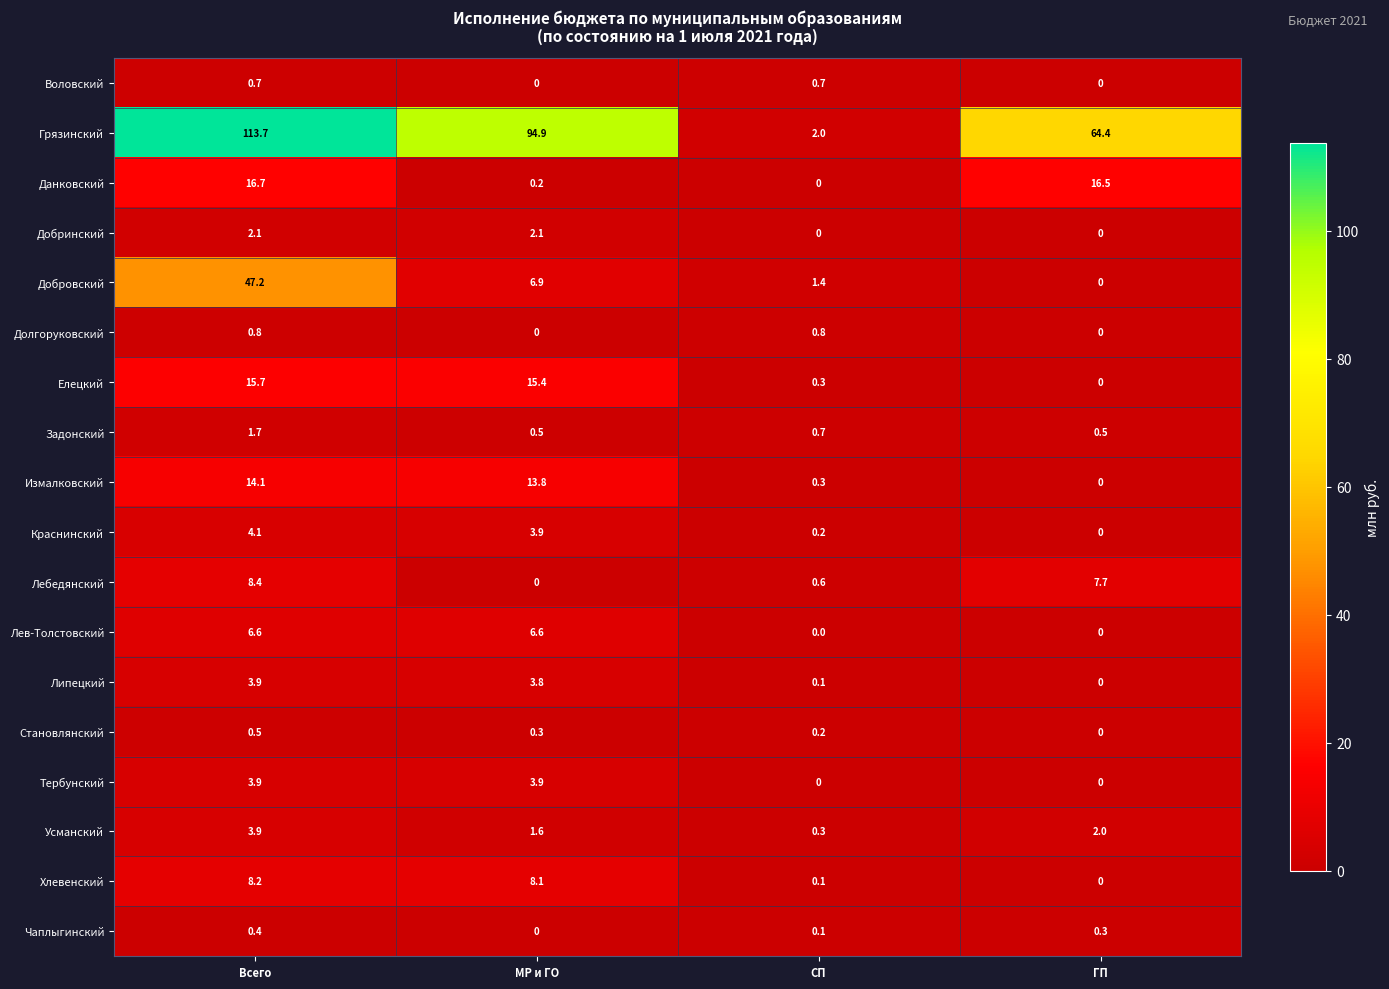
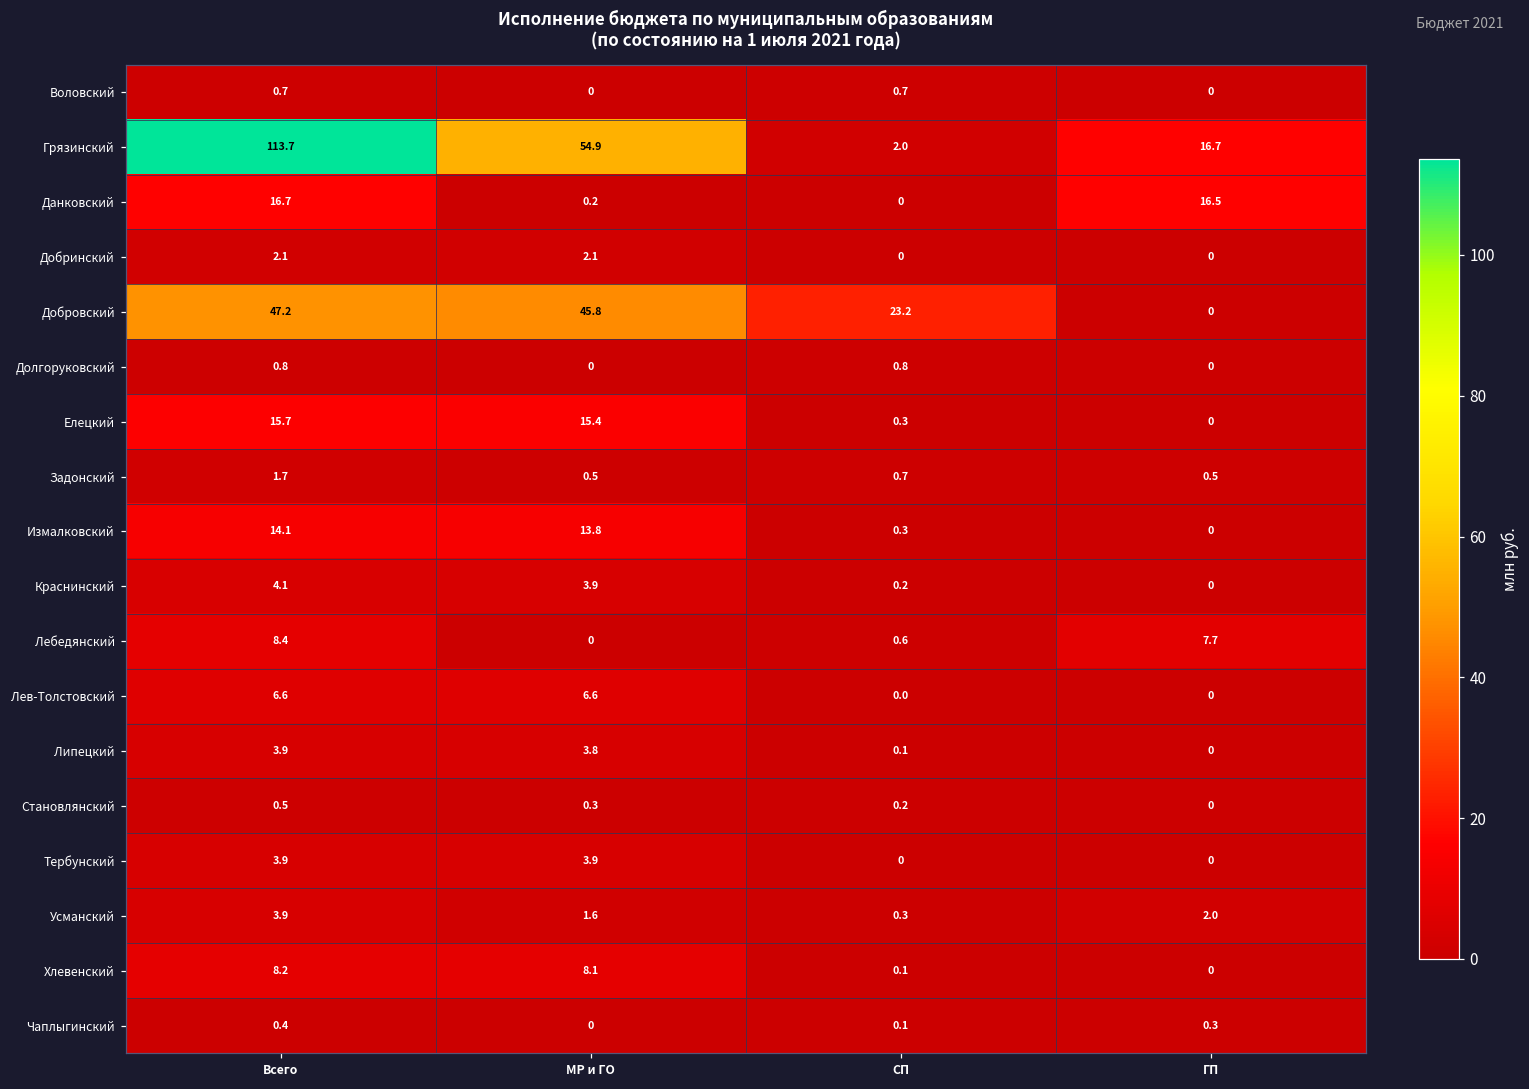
Грязинский, МР и ГО: 94.9 -> 54.9
Грязинский, ГП: 64.4 -> 16.7
Добровский, МР и ГО: 6.9 -> 45.8
Добровский, СП: 1.4 -> 23.2
